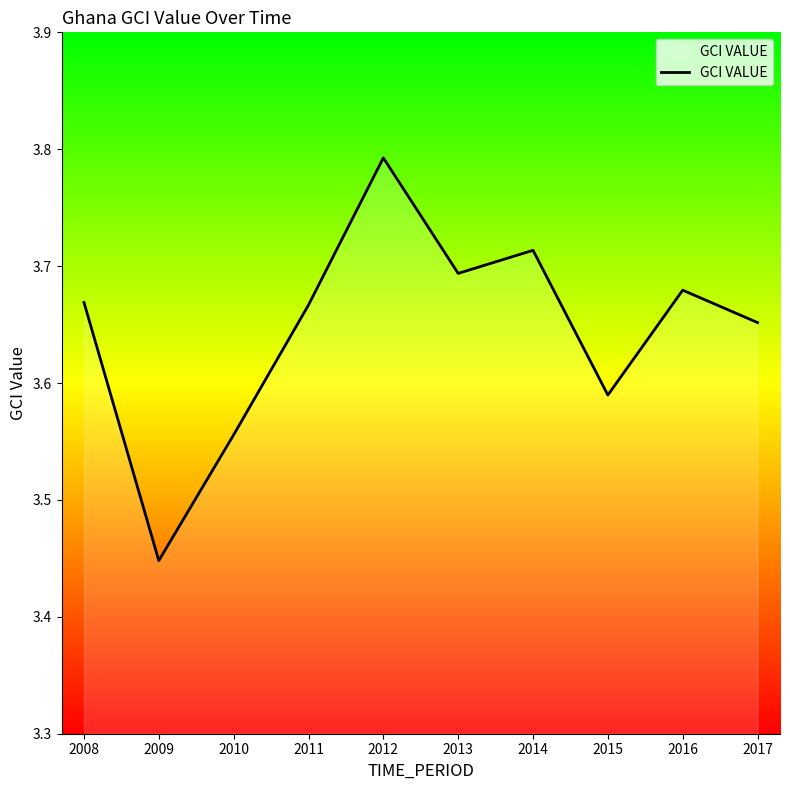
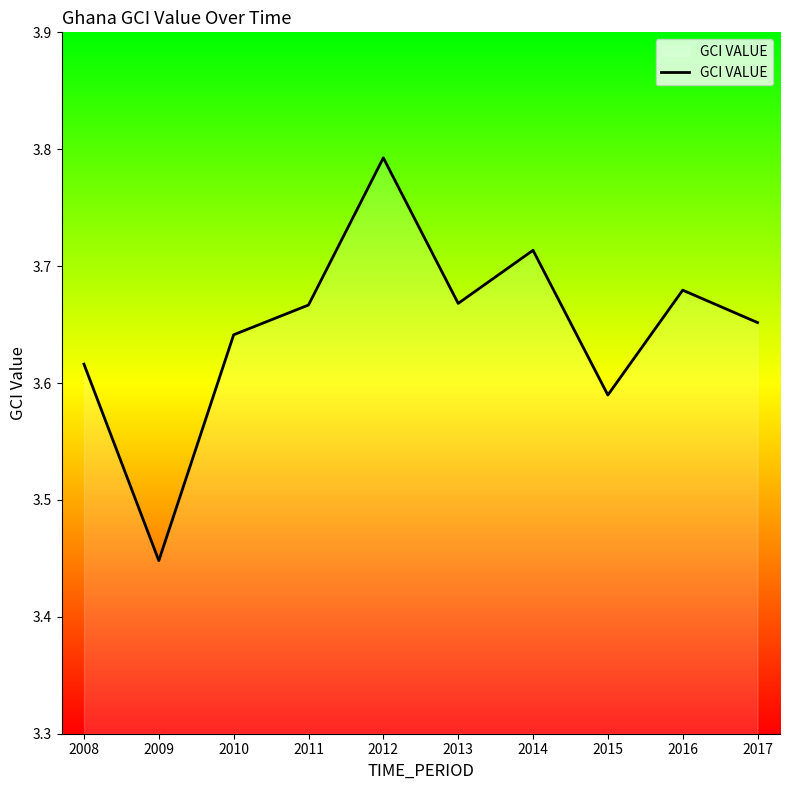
2008: 3.669 -> 3.616
2010: 3.556 -> 3.641
2013: 3.694 -> 3.668
